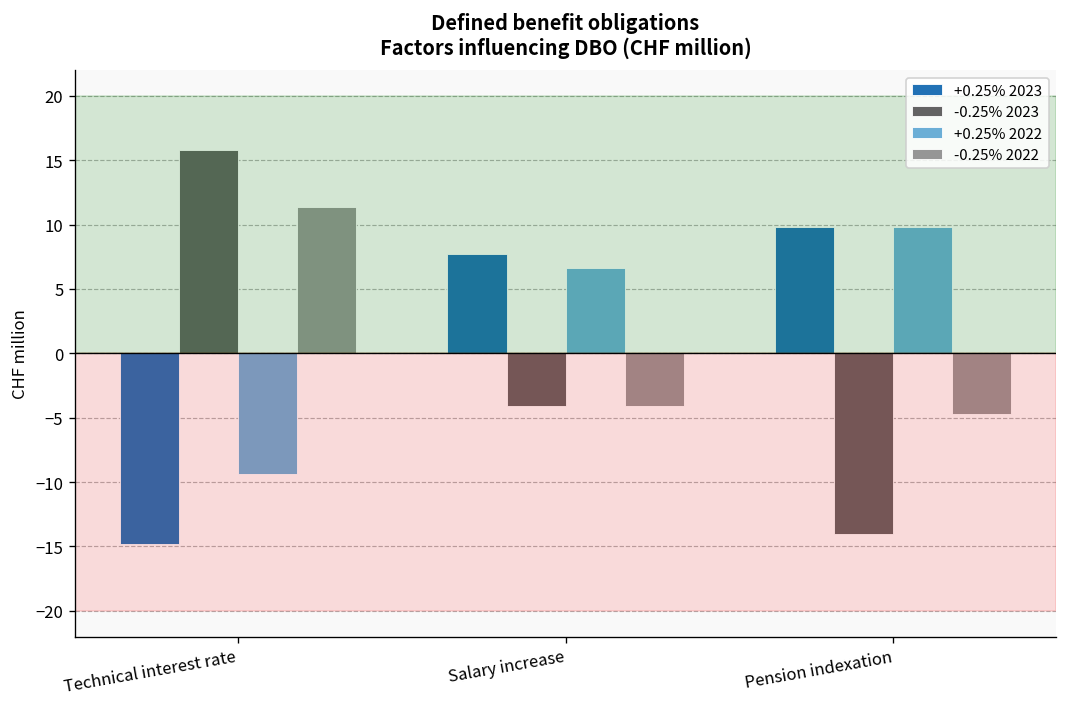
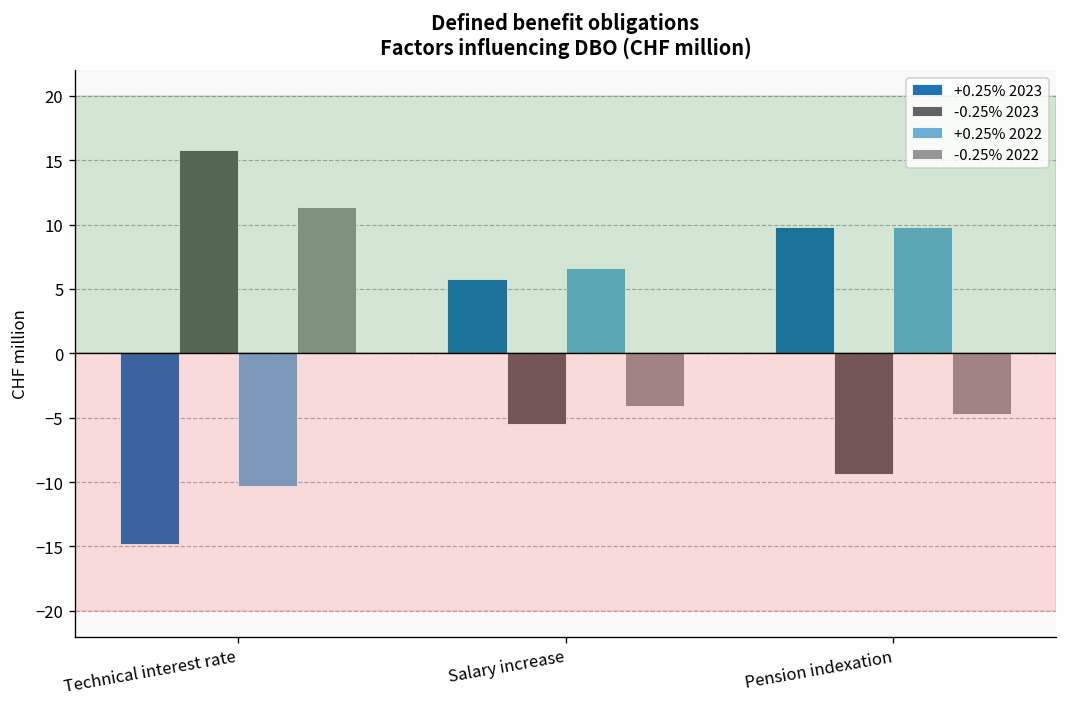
+0.25% 2022, Technical interest rate: -9.4 -> -10.3
+0.25% 2023, Salary increase: 7.7 -> 5.8
-0.25% 2023, Salary increase: -4.1 -> -5.5
-0.25% 2023, Pension indexation: -14.0 -> -9.4
